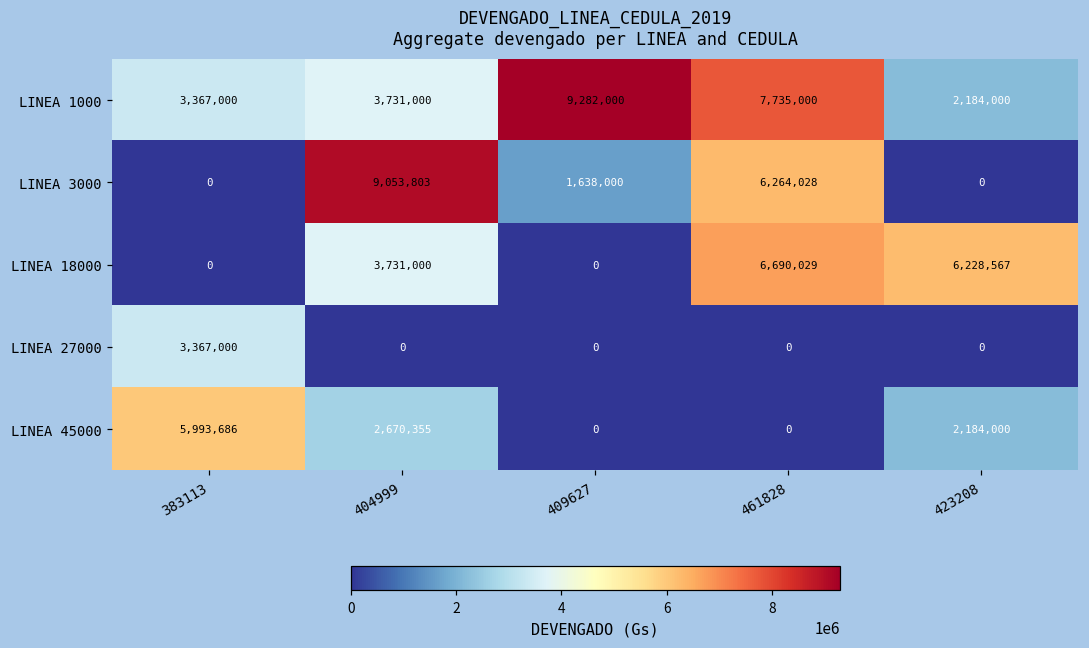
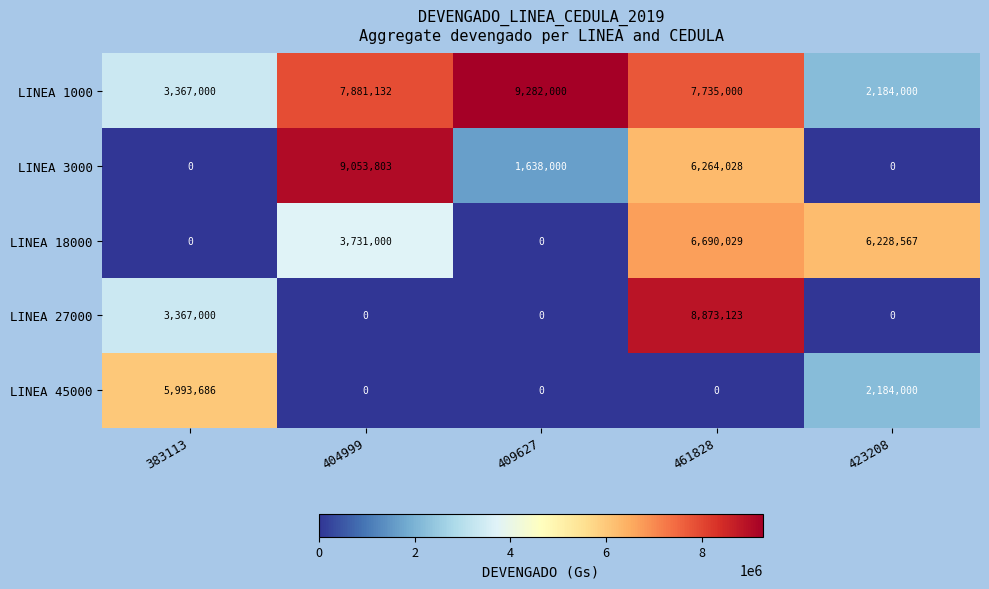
LINEA 1000, 404999: 3,731,000 -> 7,881,132
LINEA 27000, 461828: 0 -> 8,873,123
LINEA 45000, 404999: 2,670,355 -> 0
